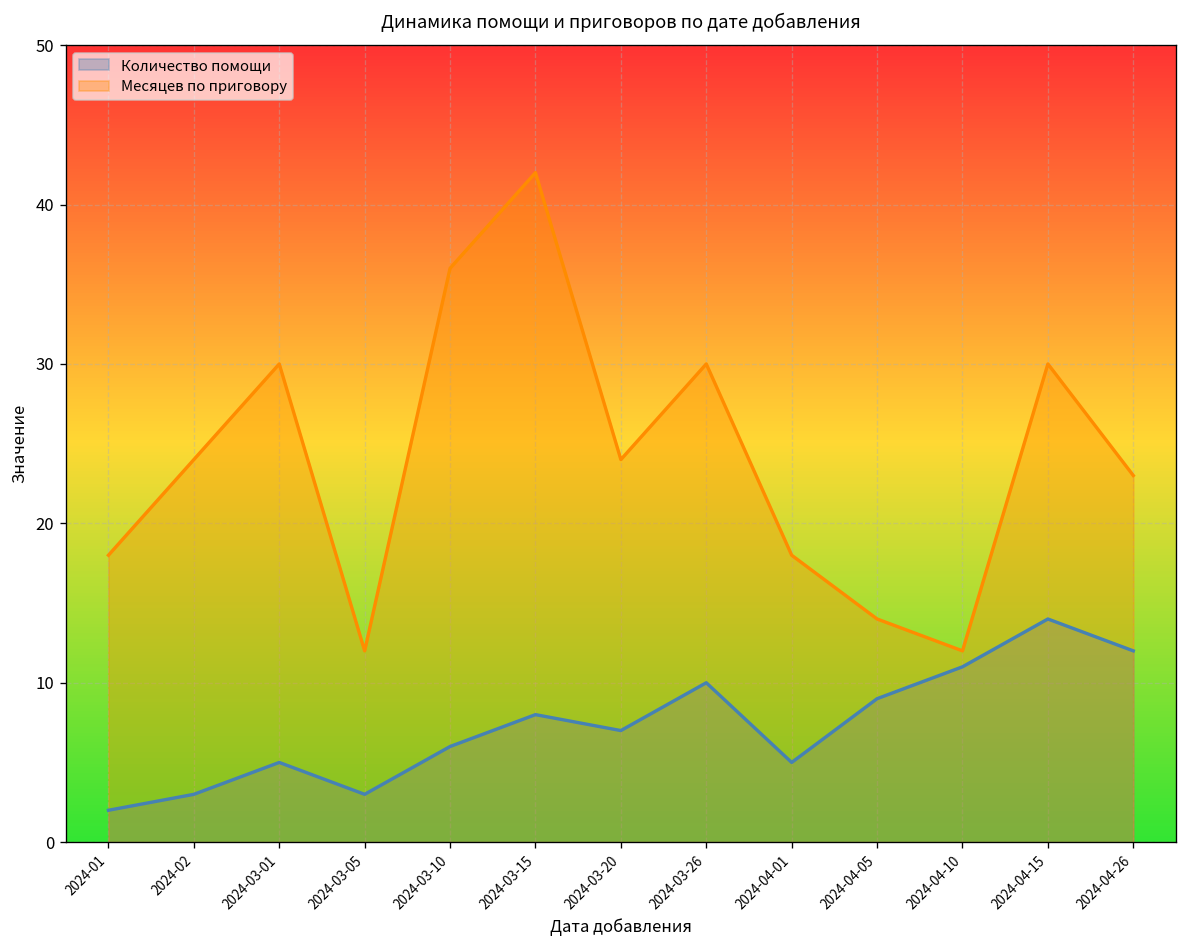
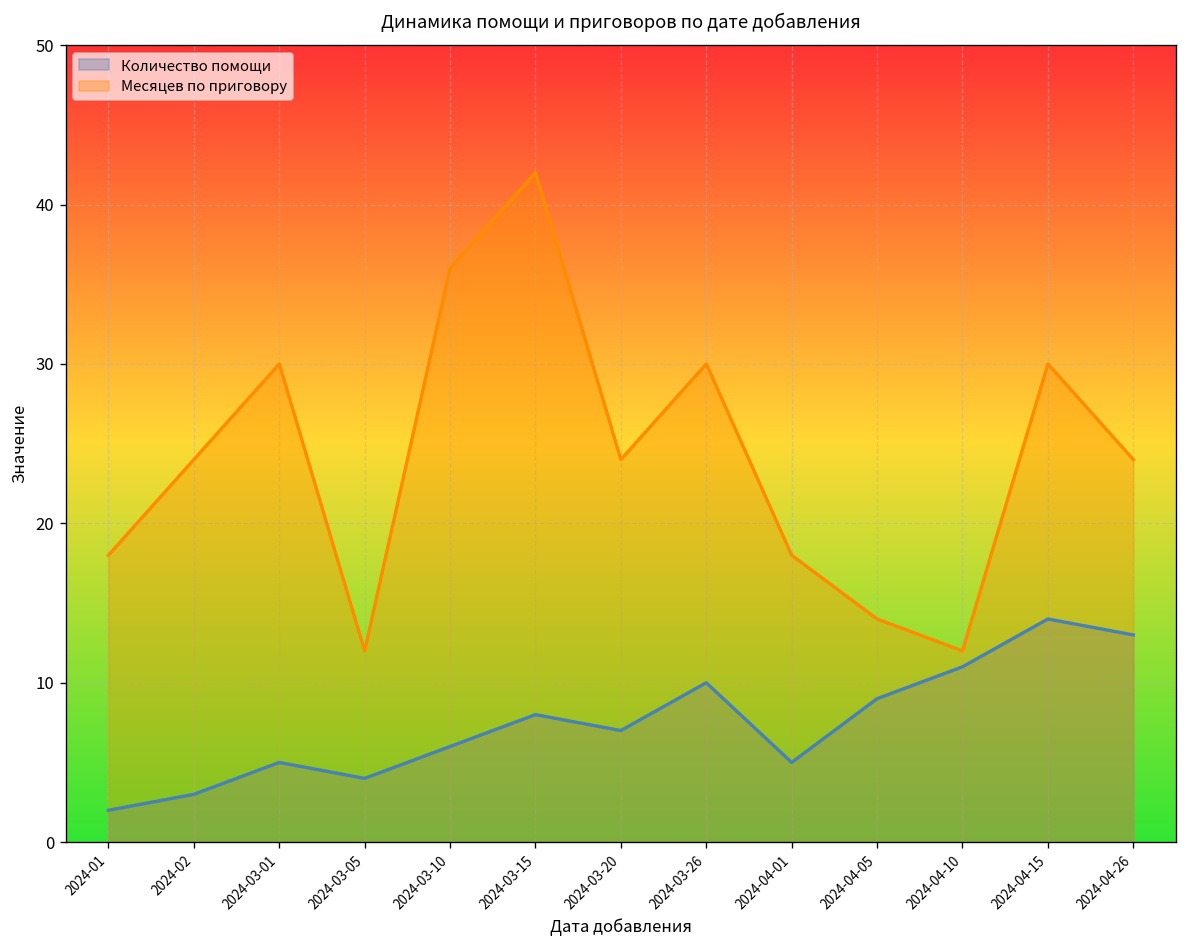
Количество помощи, 2024-03-05: 3 -> 4
Количество помощи, 2024-04-26: 12 -> 13
Месяцев по приговору, 2024-04-26: 23 -> 24
